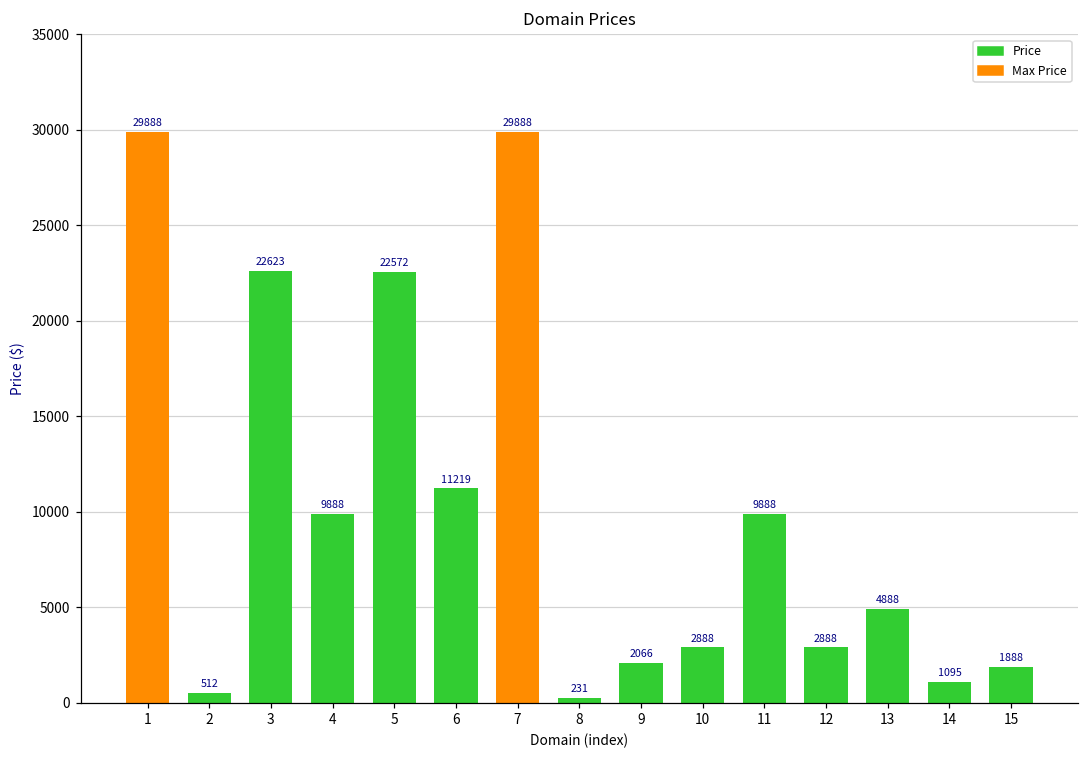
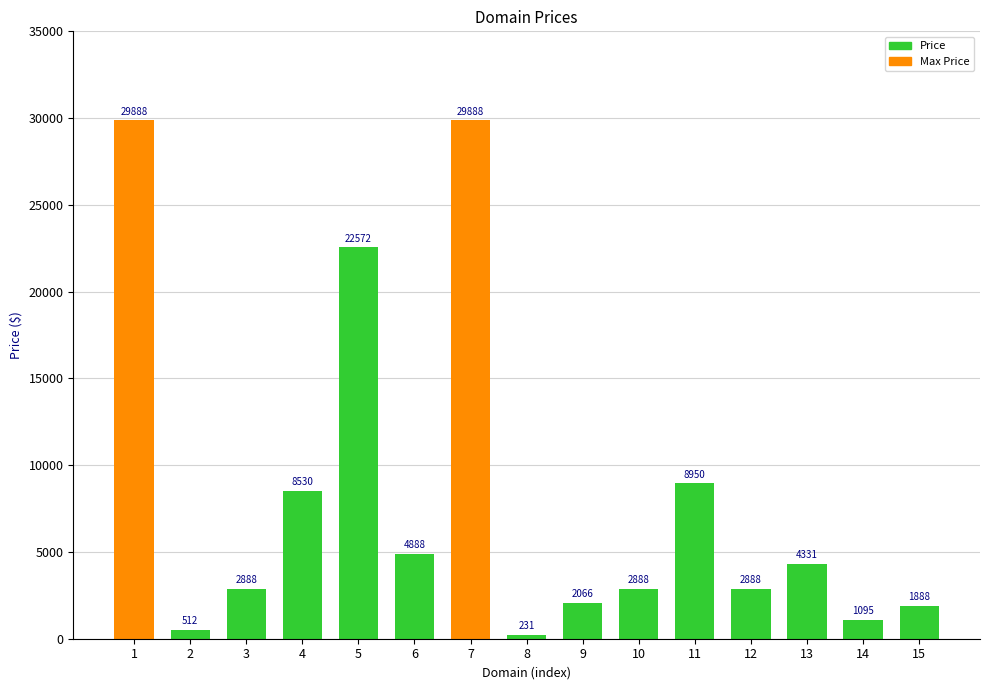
3: 22623 -> 2888
4: 9888 -> 8530
6: 11219 -> 4888
11: 9888 -> 8950
13: 4888 -> 4331
